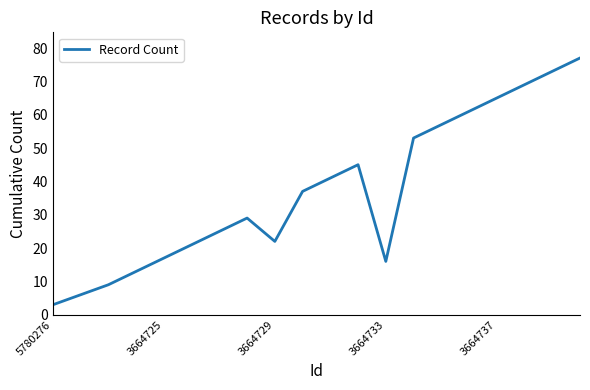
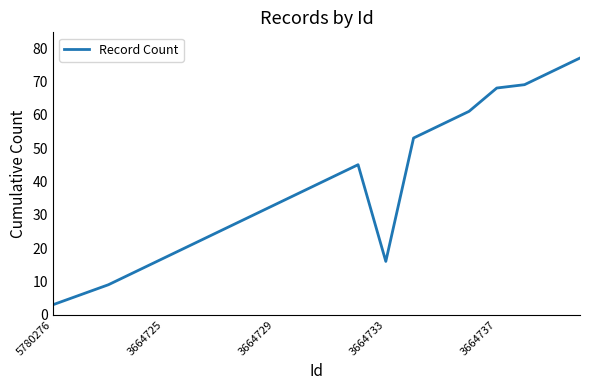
3664729: 22 -> 33
3664737: 65 -> 68
